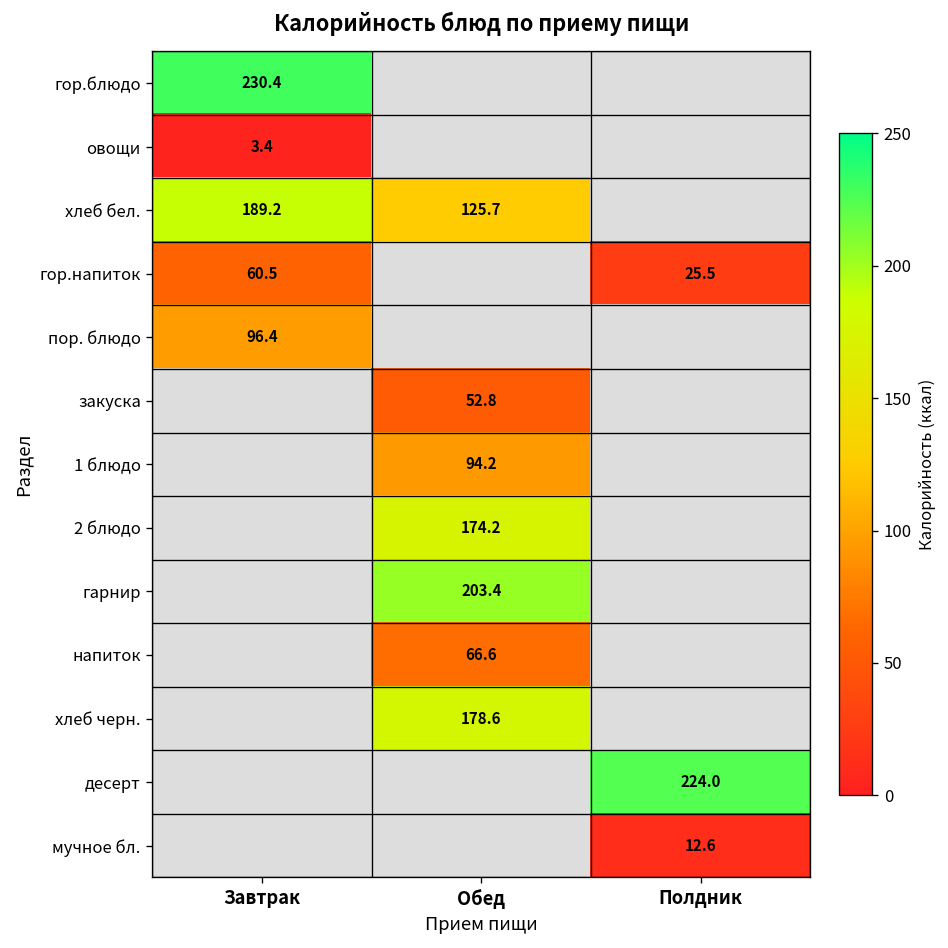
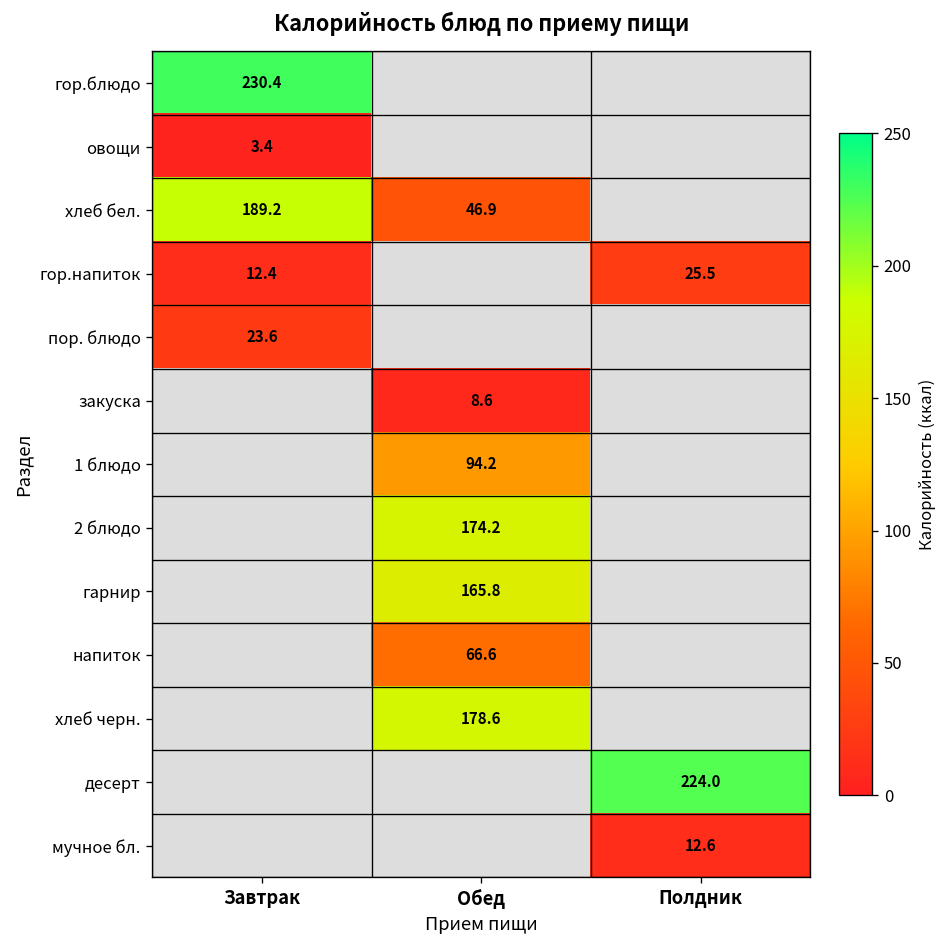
хлеб бел., Обед: 125.7 -> 46.9
гор.напиток, Завтрак: 60.5 -> 12.4
пор. блюдо, Завтрак: 96.4 -> 23.6
закуска, Обед: 52.8 -> 8.6
гарнир, Обед: 203.4 -> 165.8
